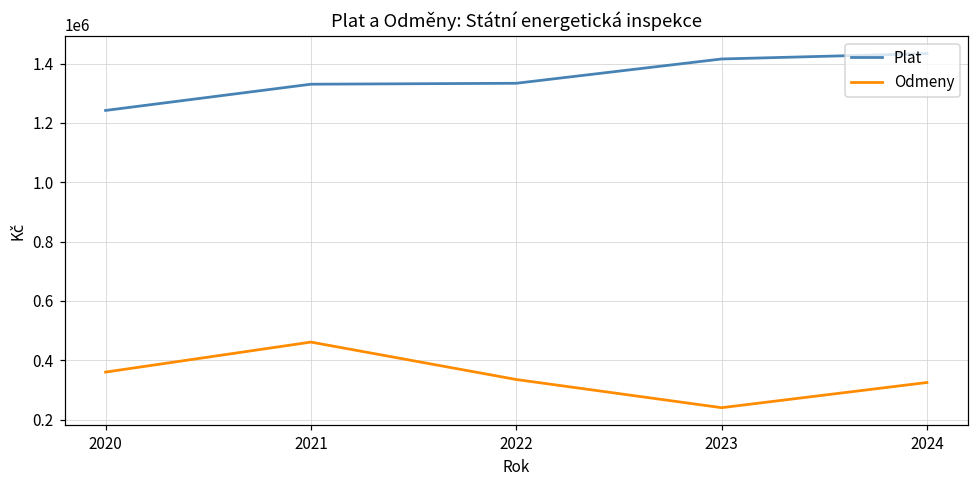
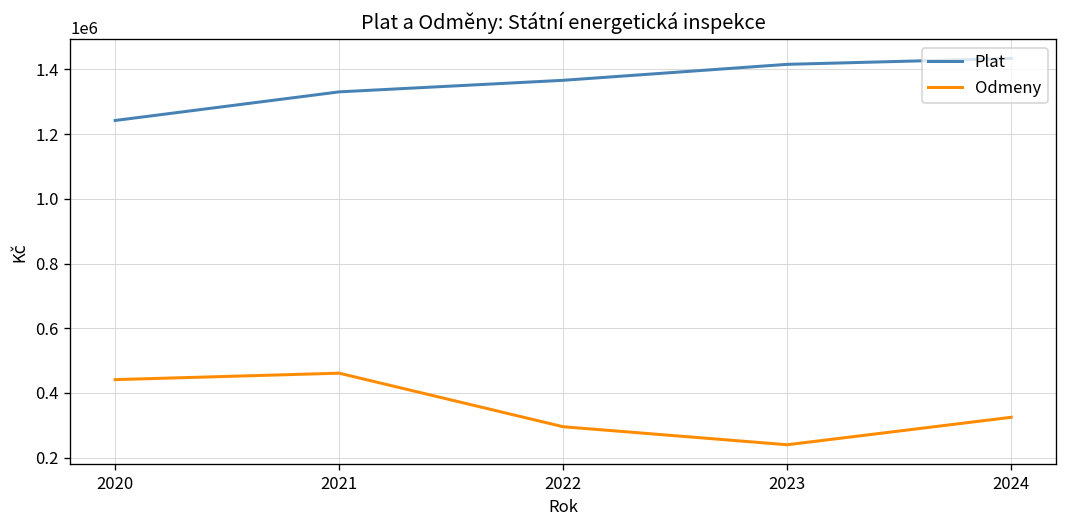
Odmeny, 2020: 360000 -> 440000
Plat, 2022: 1330000 -> 1370000
Odmeny, 2022: 340000 -> 300000
